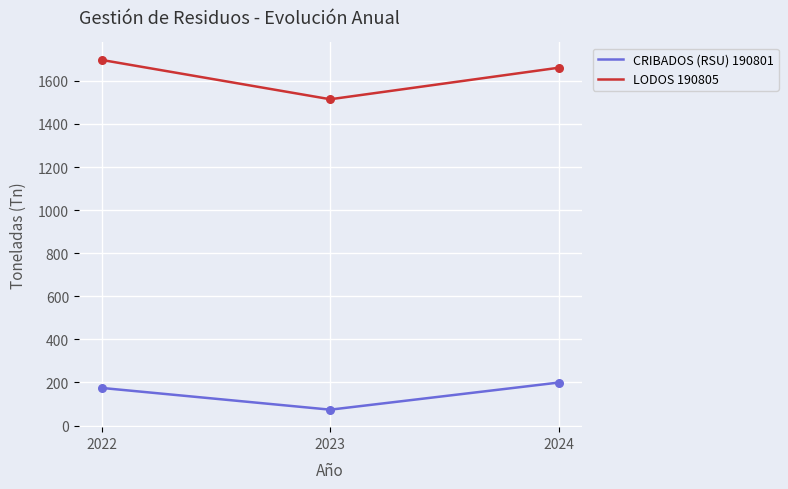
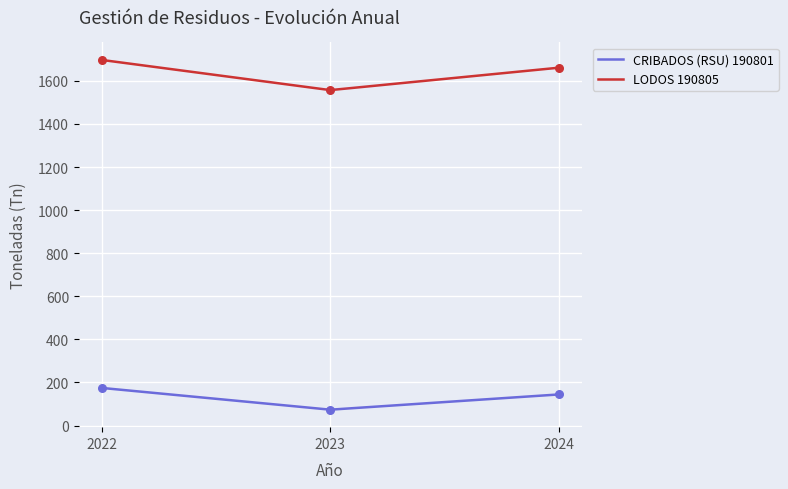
LODOS 190805, 2023: 1510 -> 1560
CRIBADOS (RSU) 190801, 2024: 200 -> 140
